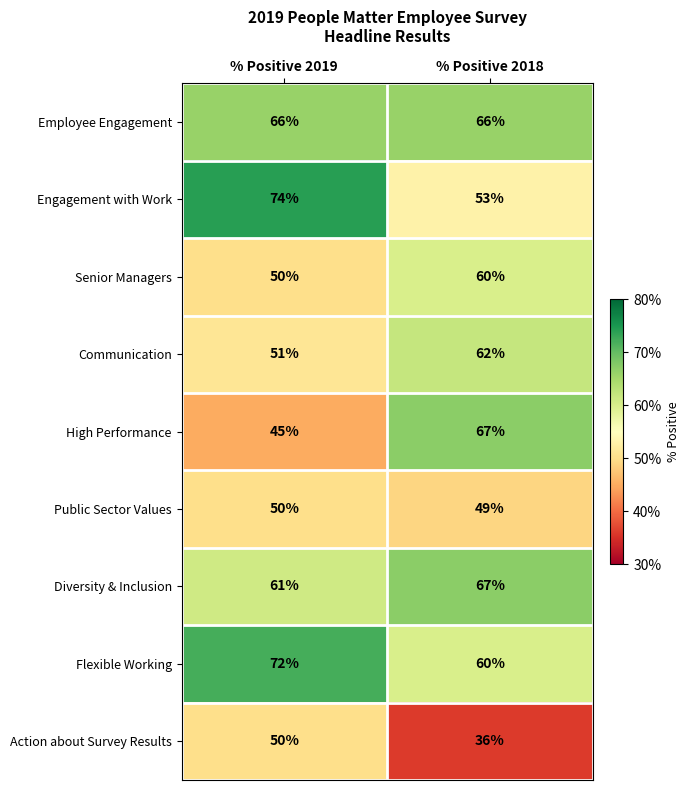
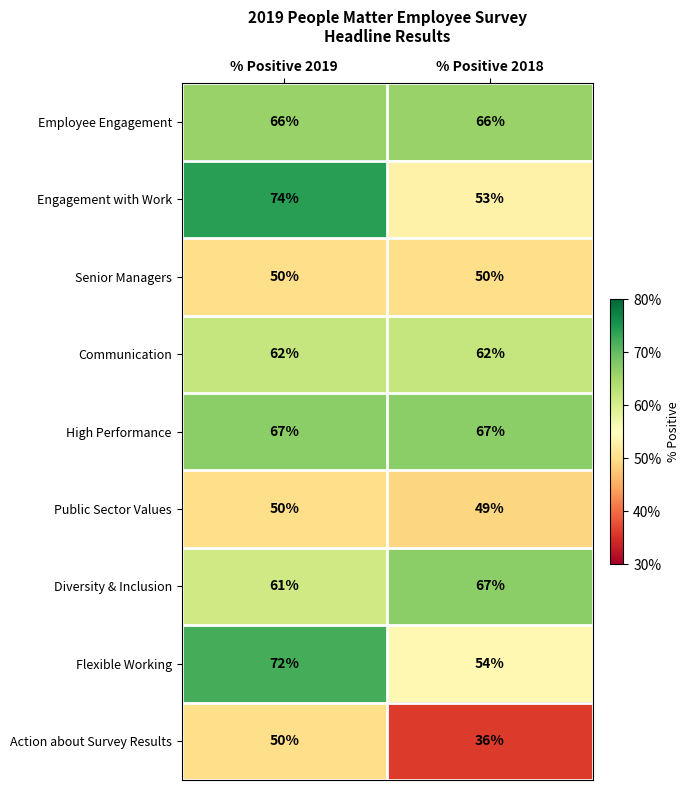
Senior Managers, % Positive 2018: 60% -> 50%
Communication, % Positive 2019: 51% -> 62%
High Performance, % Positive 2019: 45% -> 67%
Flexible Working, % Positive 2018: 60% -> 54%
